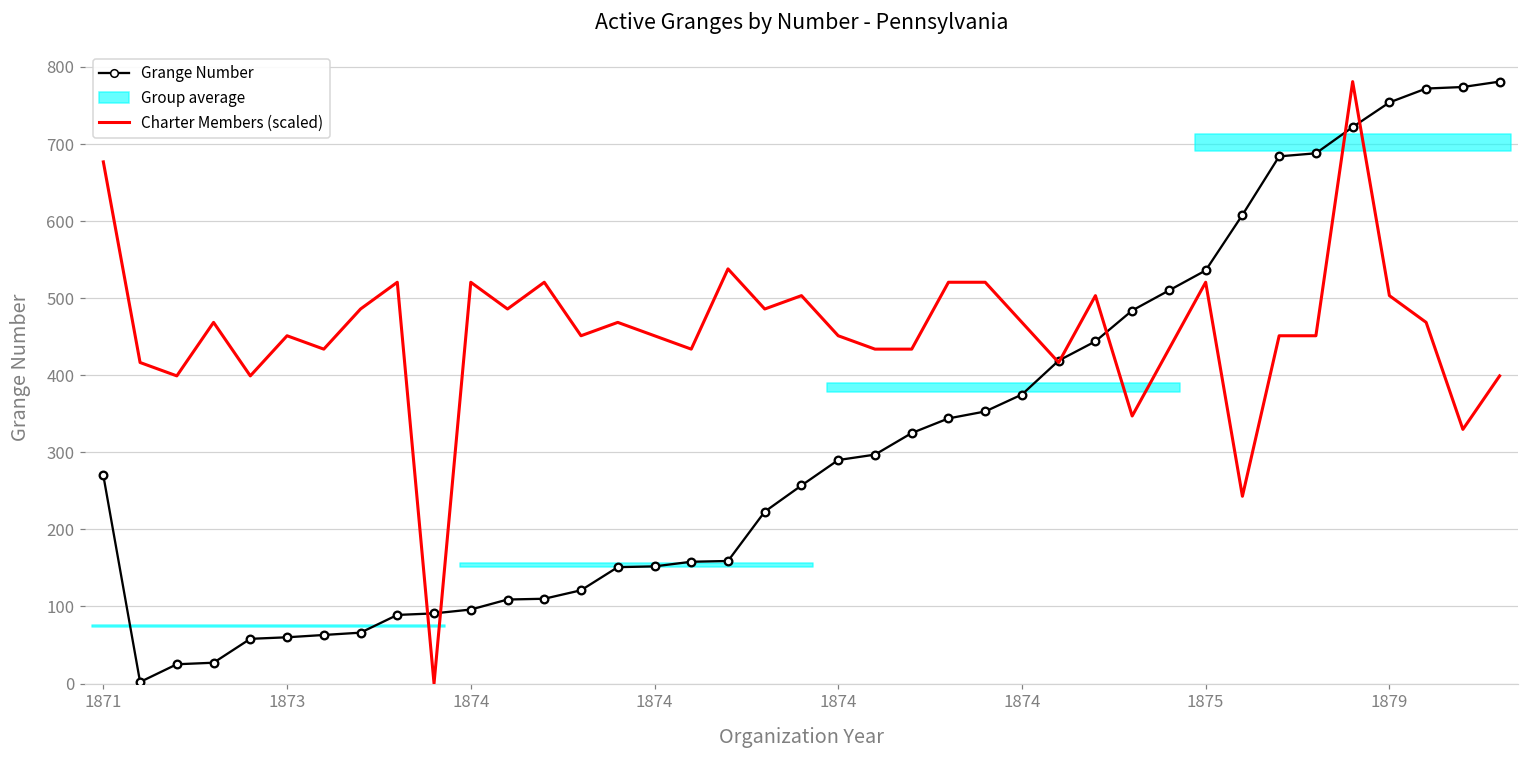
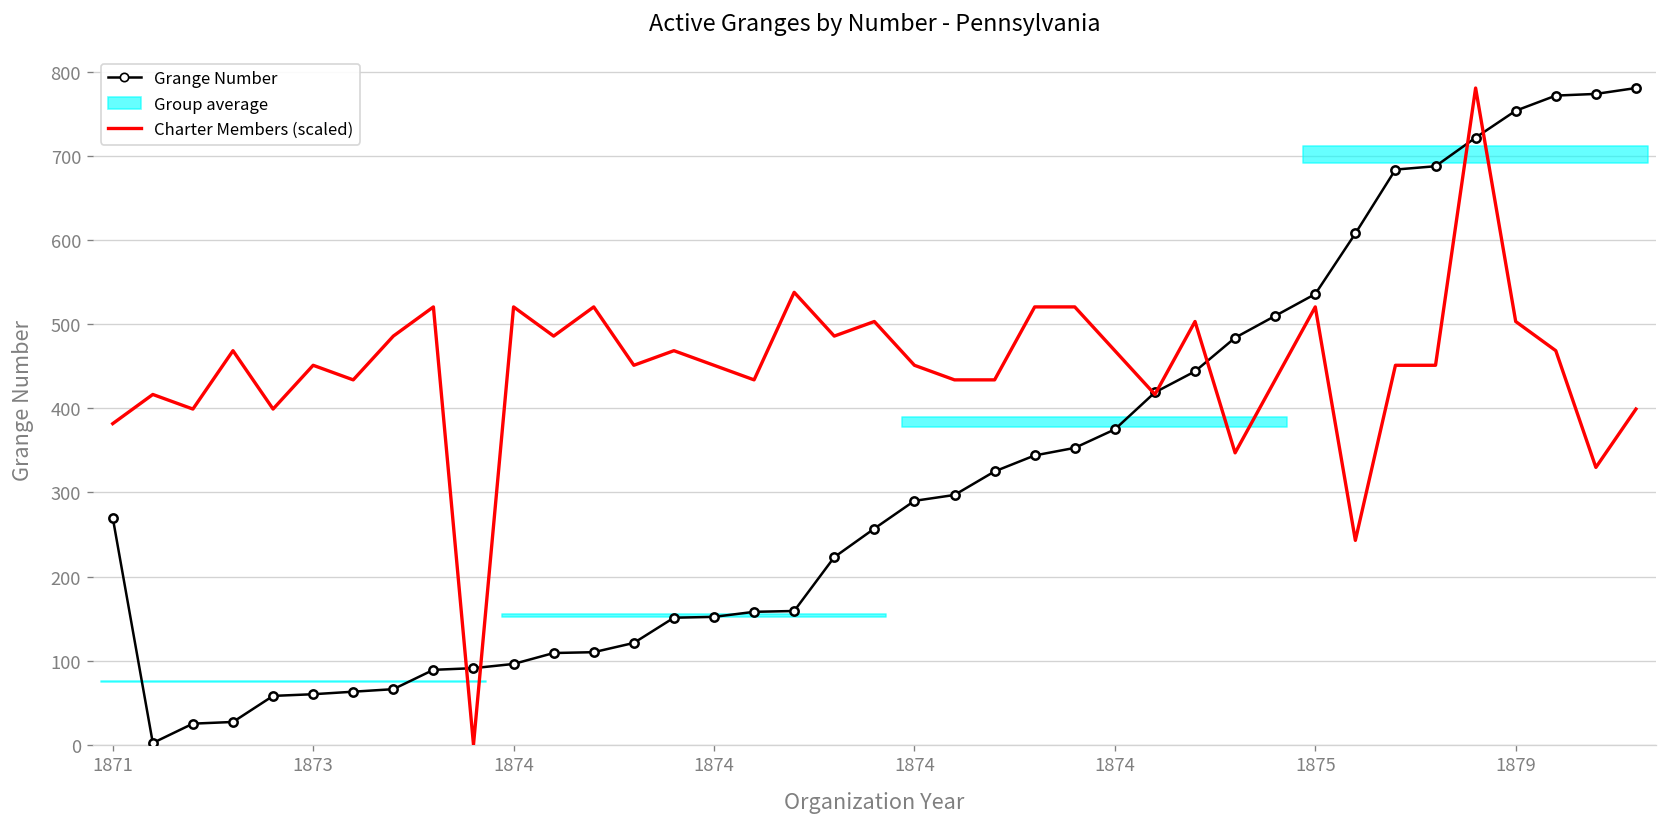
Charter Members (scaled), 1871: 680 -> 380
